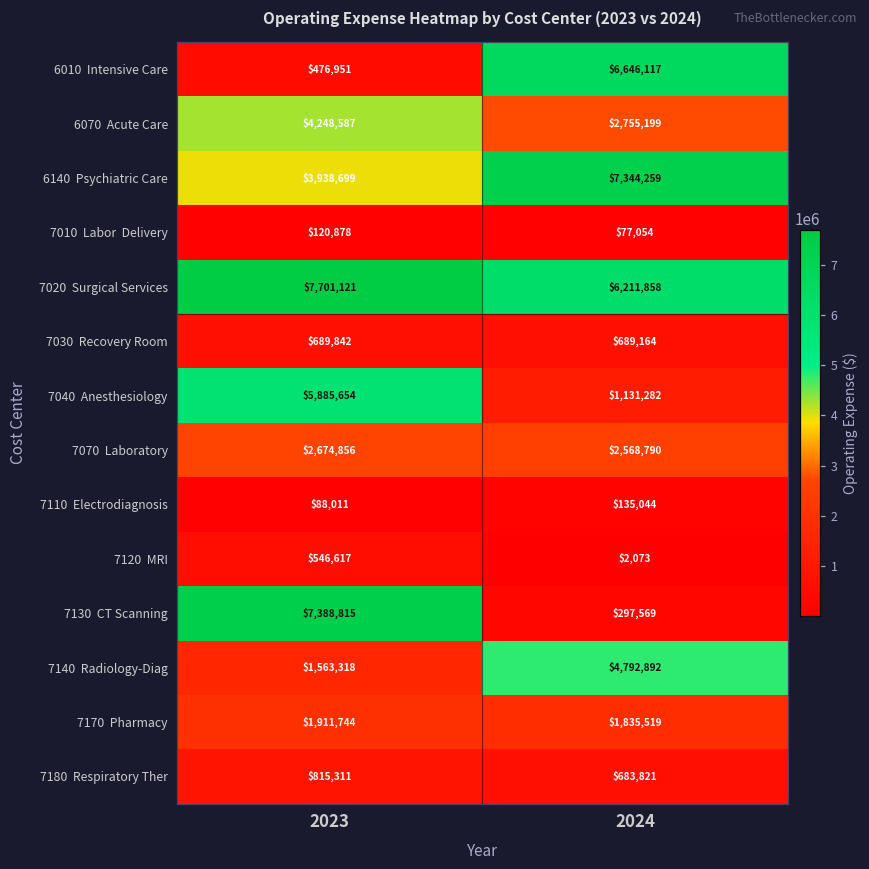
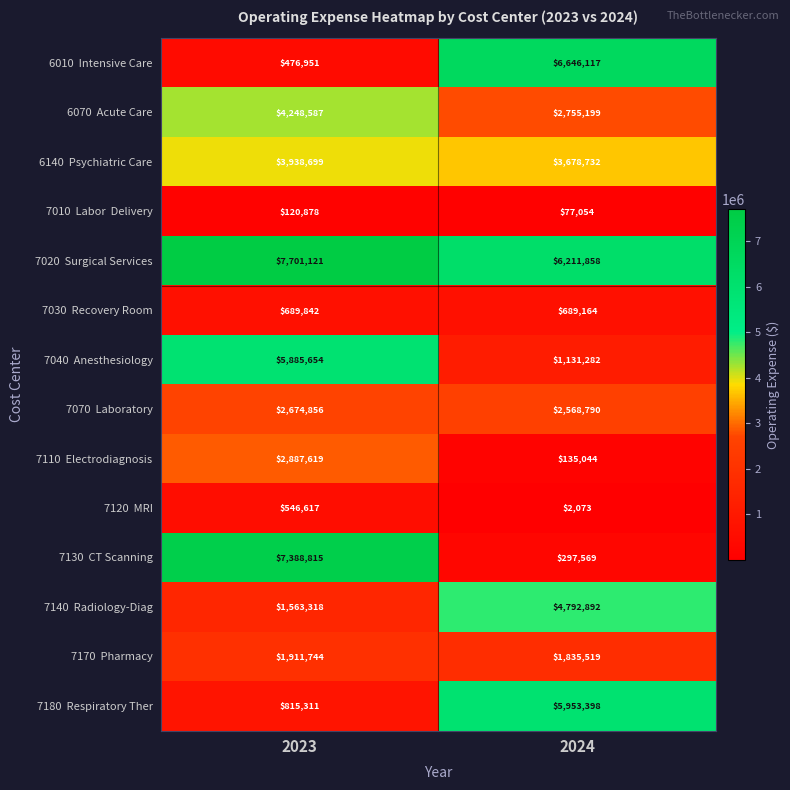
6140 Psychiatric Care, 2024: $7,344,259 -> $3,678,732
7110 Electrodiagnosis, 2023: $88,011 -> $2,887,619
7180 Respiratory Ther, 2024: $683,821 -> $5,953,398
